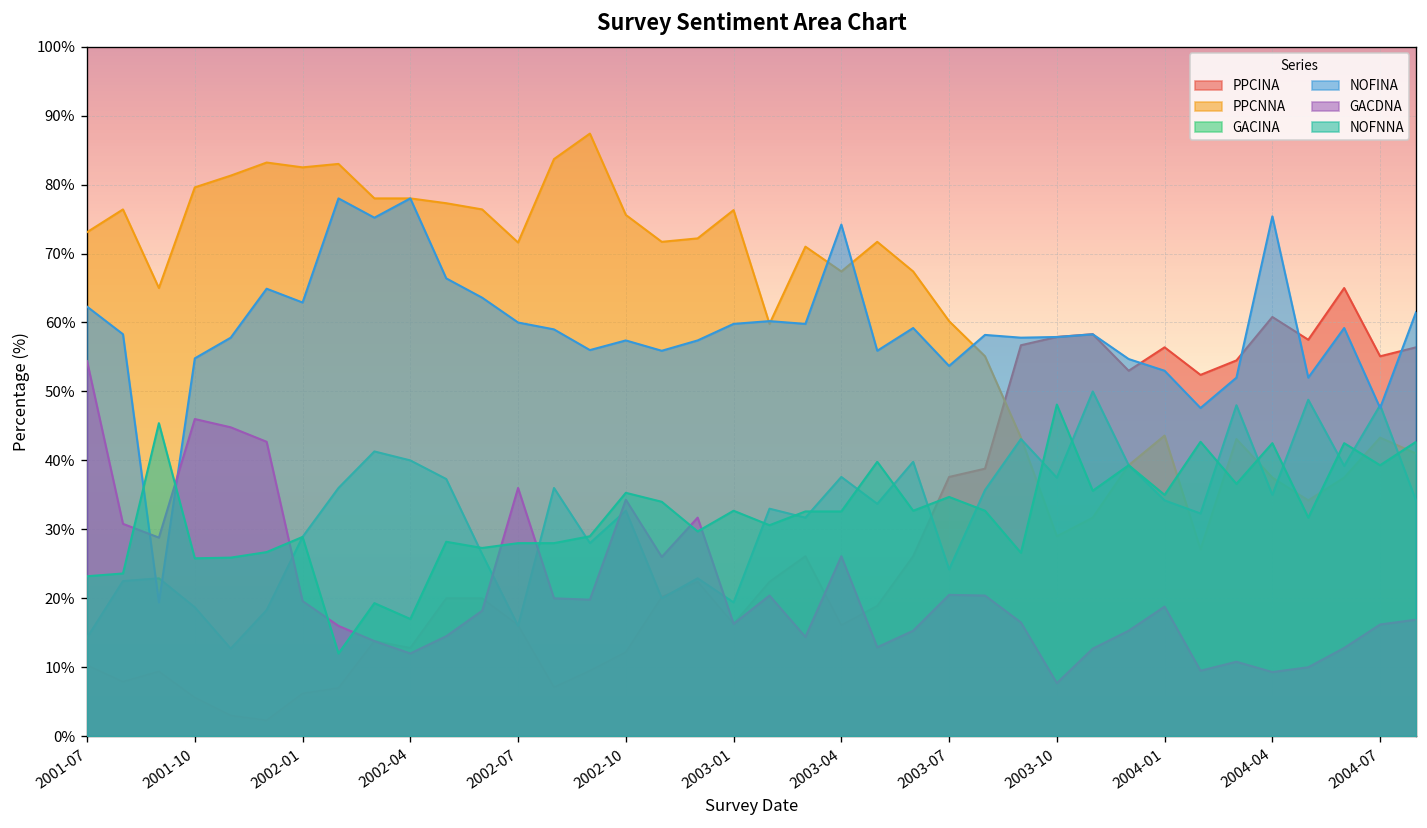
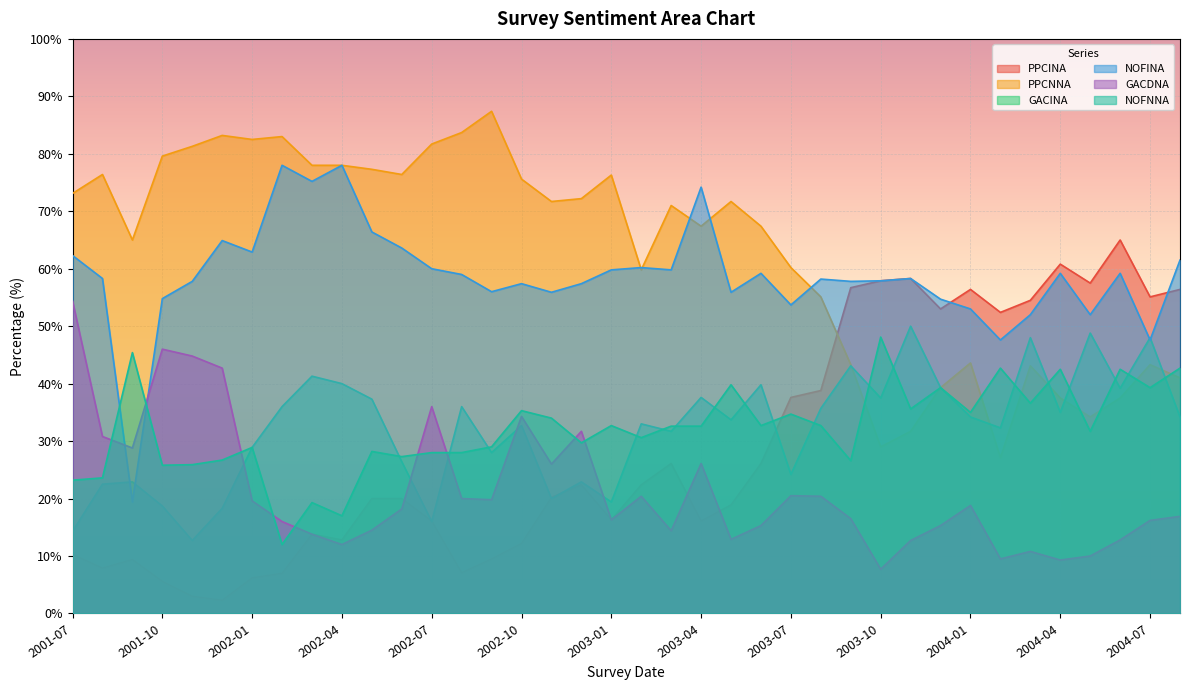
PPCNNA, 2002-07: 72% -> 82%
NOFINA, 2004-04: 75% -> 59%
